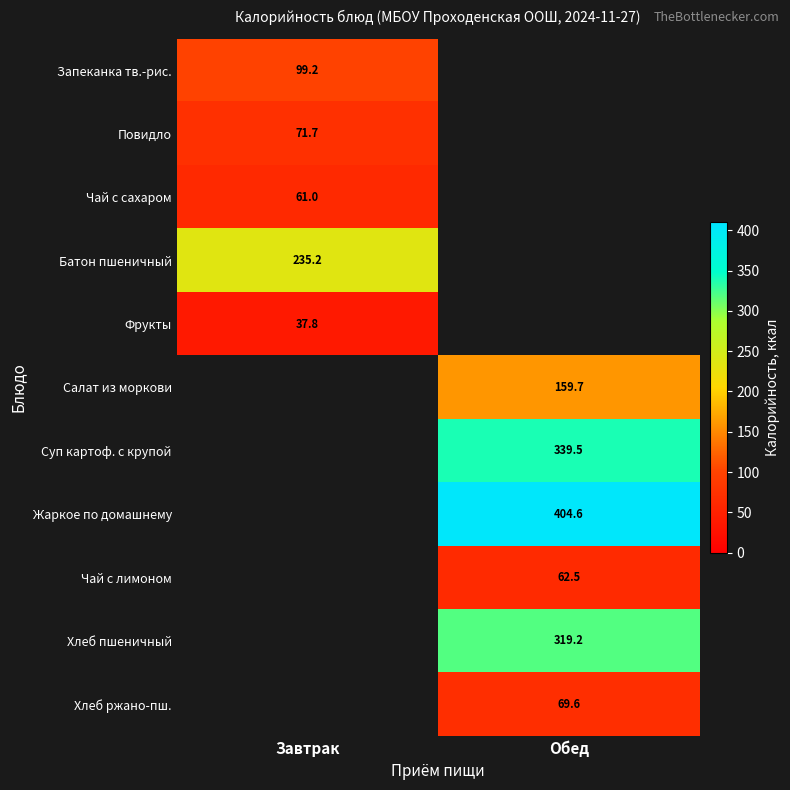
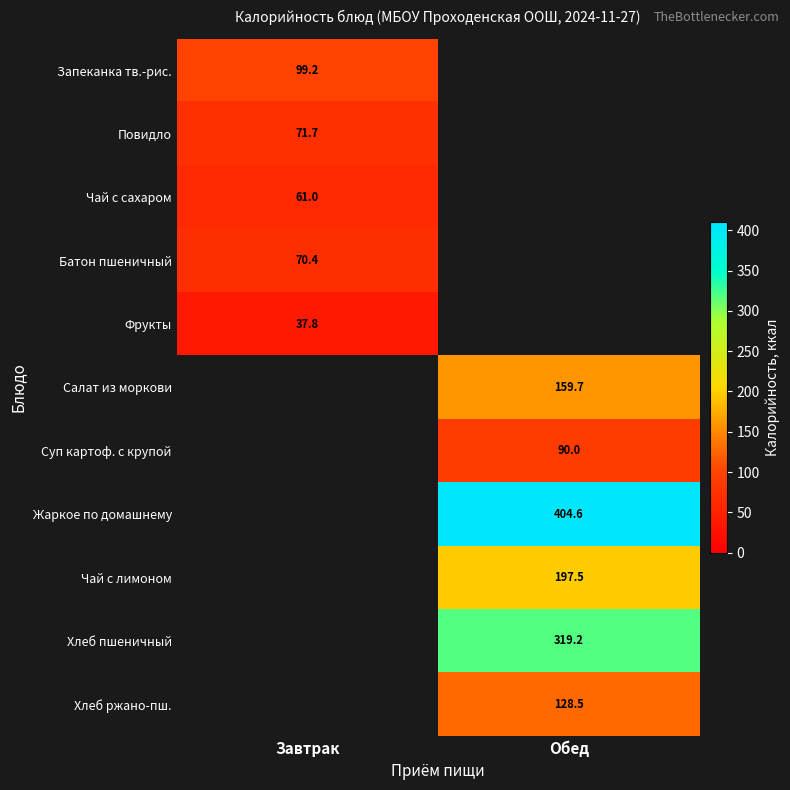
Батон пшеничный, Завтрак: 235.2 -> 70.4
Суп картоф. с крупой, Обед: 339.5 -> 90.0
Чай с лимоном, Обед: 62.5 -> 197.5
Хлеб ржано-пш., Обед: 69.6 -> 128.5
